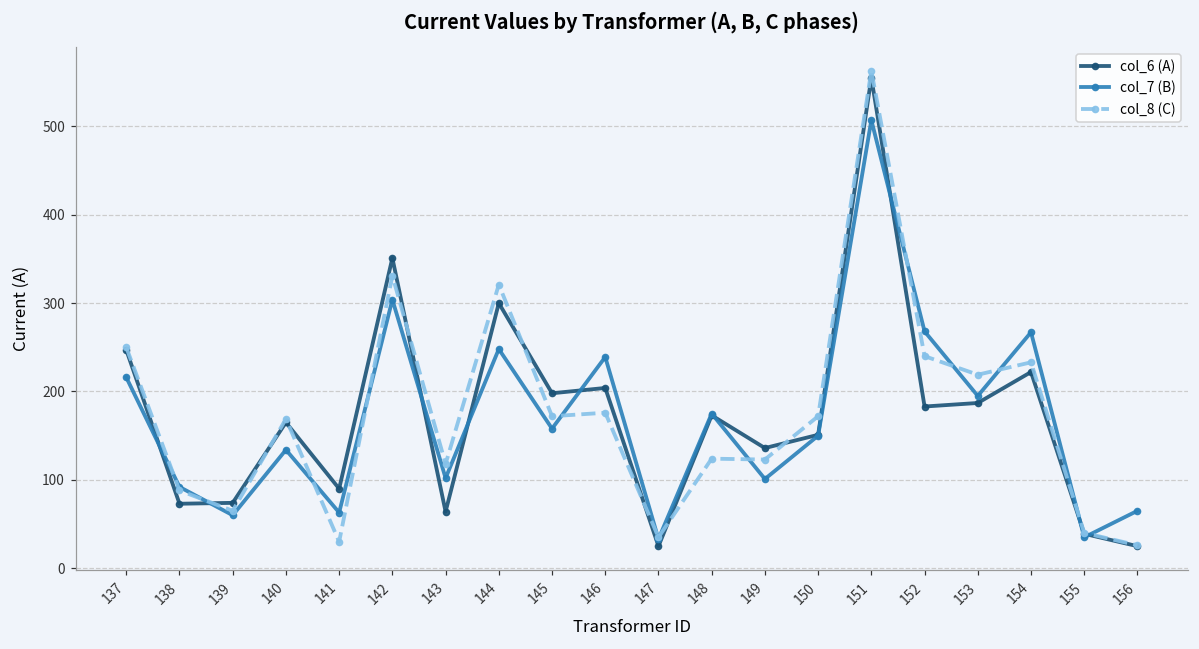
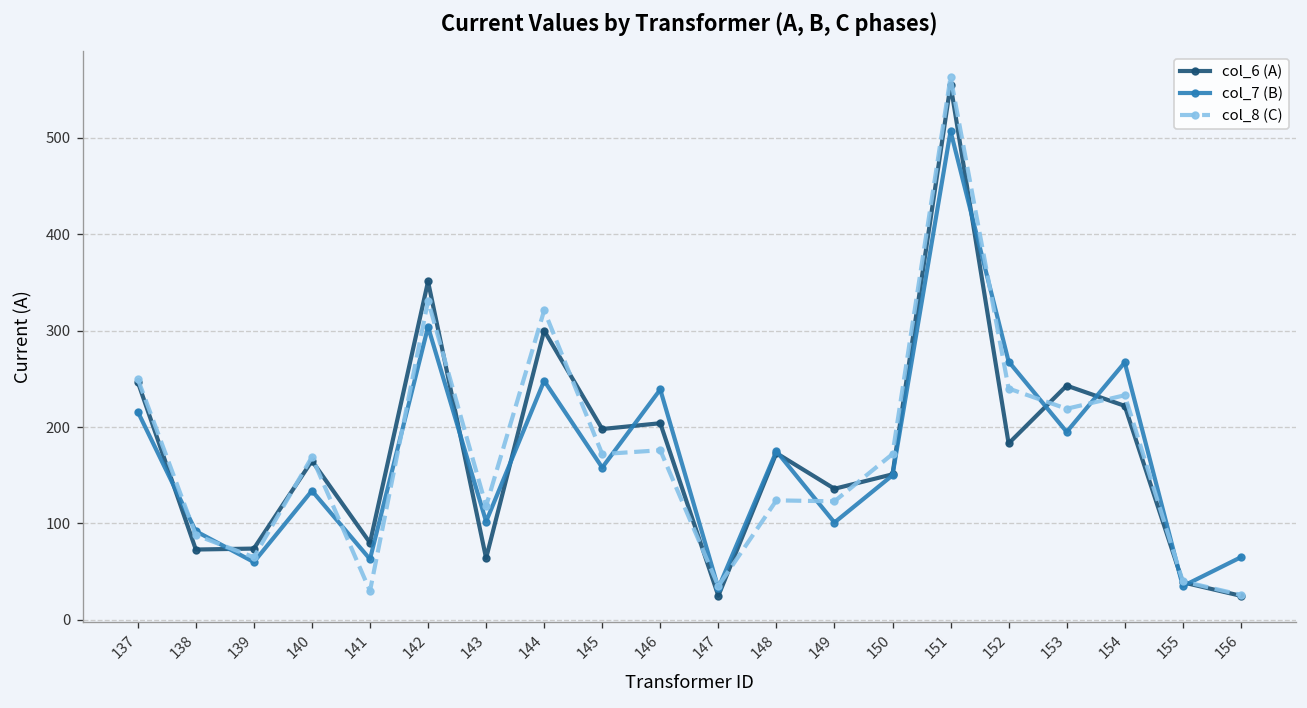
col_6 (A), 141: 90 -> 80
col_6 (A), 153: 190 -> 240
